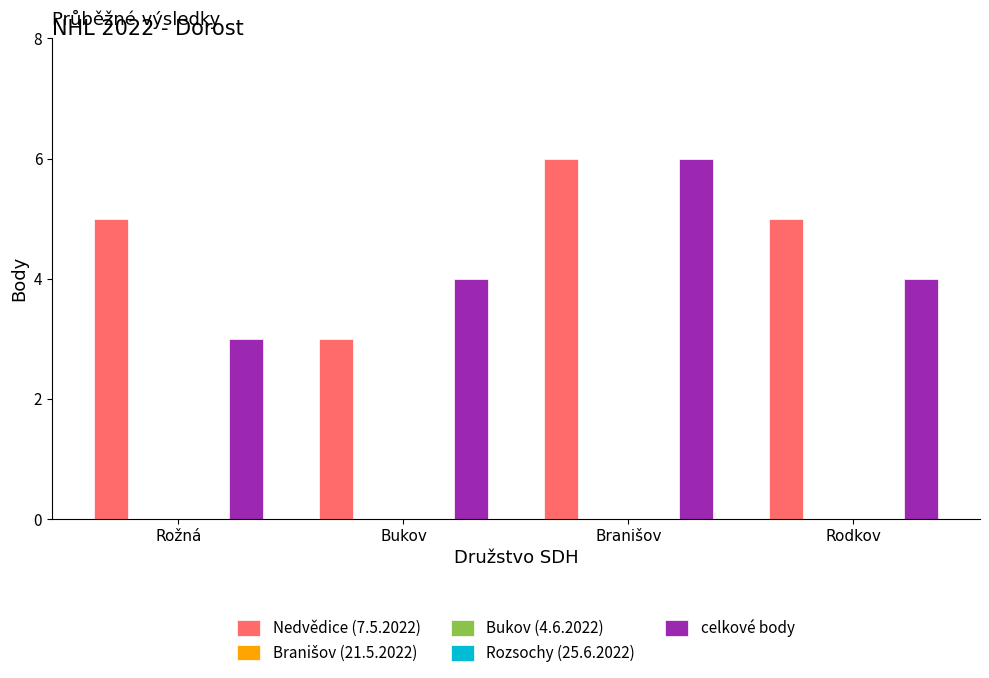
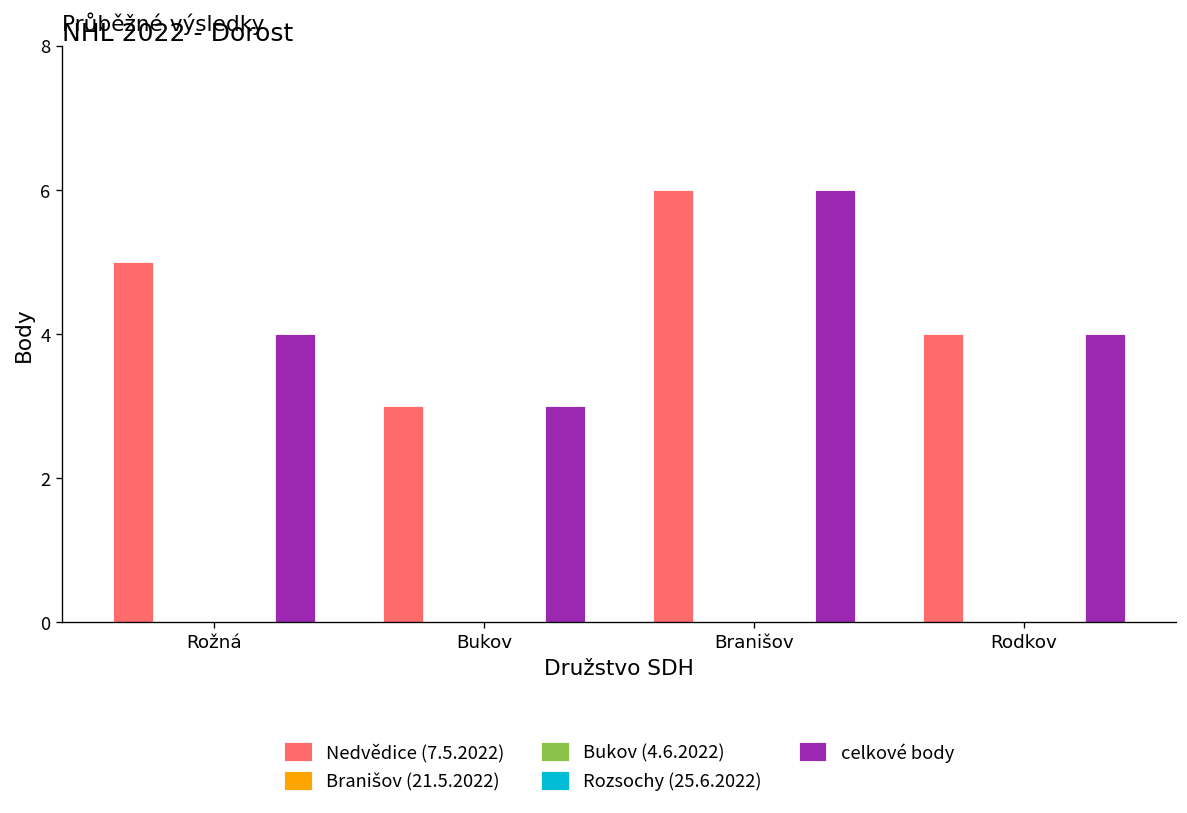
celkové body, Rožná: 3 -> 4
celkové body, Bukov: 4 -> 3
Nedvědice (7.5.2022), Rodkov: 5 -> 4
